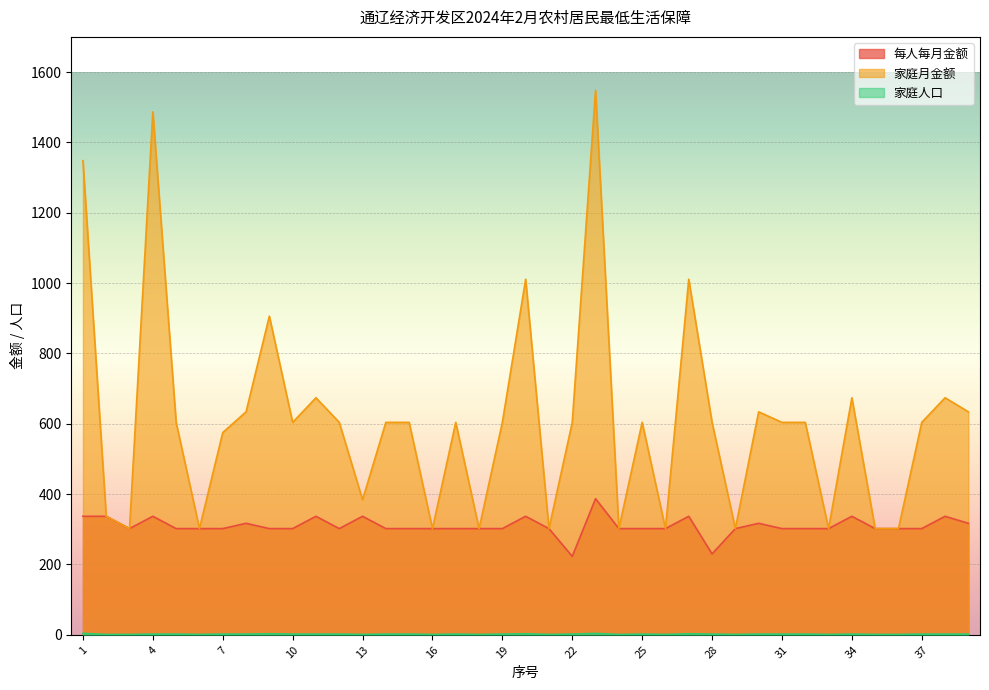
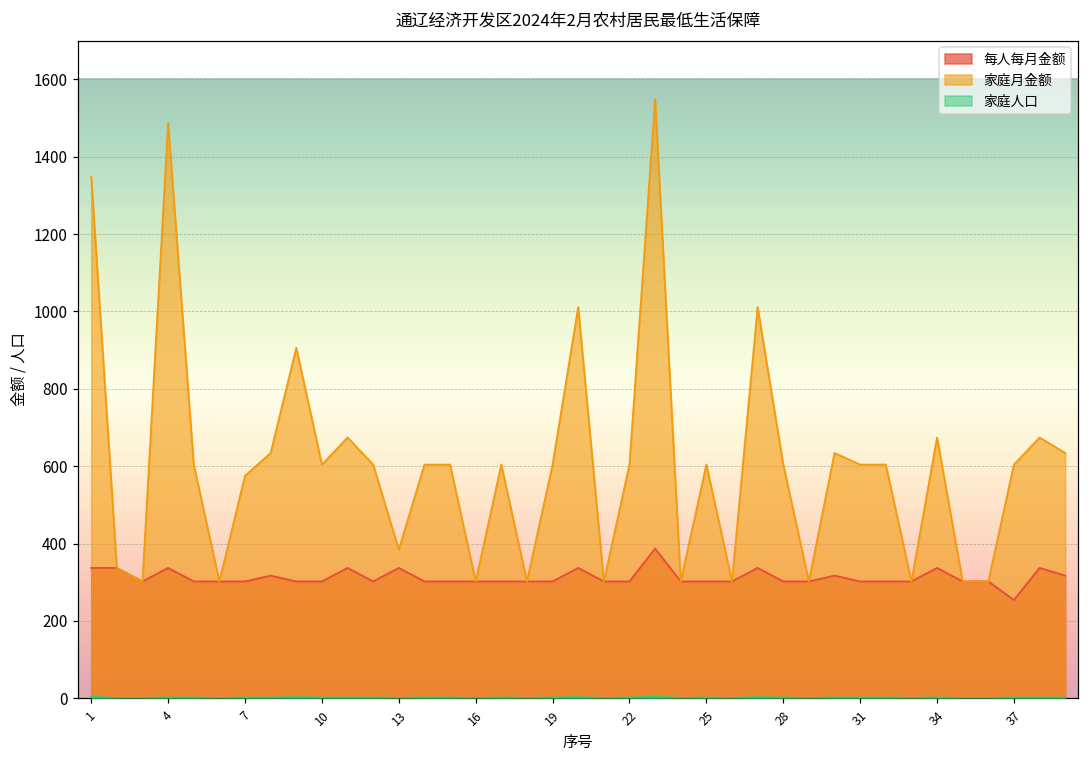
每人每月金额, 22: 220 -> 300
每人每月金额, 28: 230 -> 300
每人每月金额, 37: 300 -> 250
